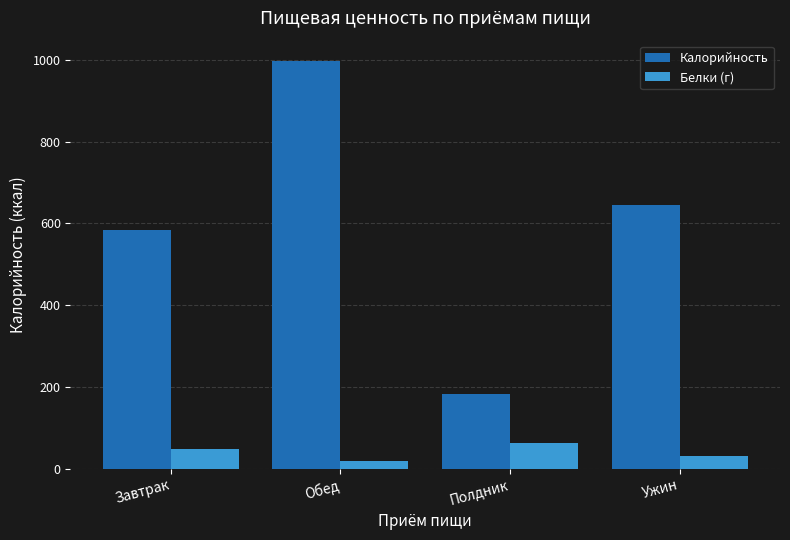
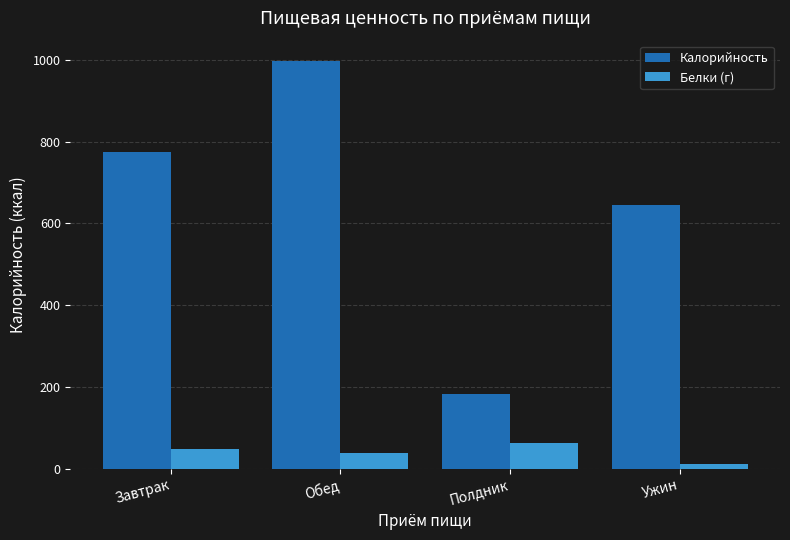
Калорийность, Завтрак: 580 -> 780
Белки (г), Обед: 20 -> 40
Белки (г), Ужин: 30 -> 10
